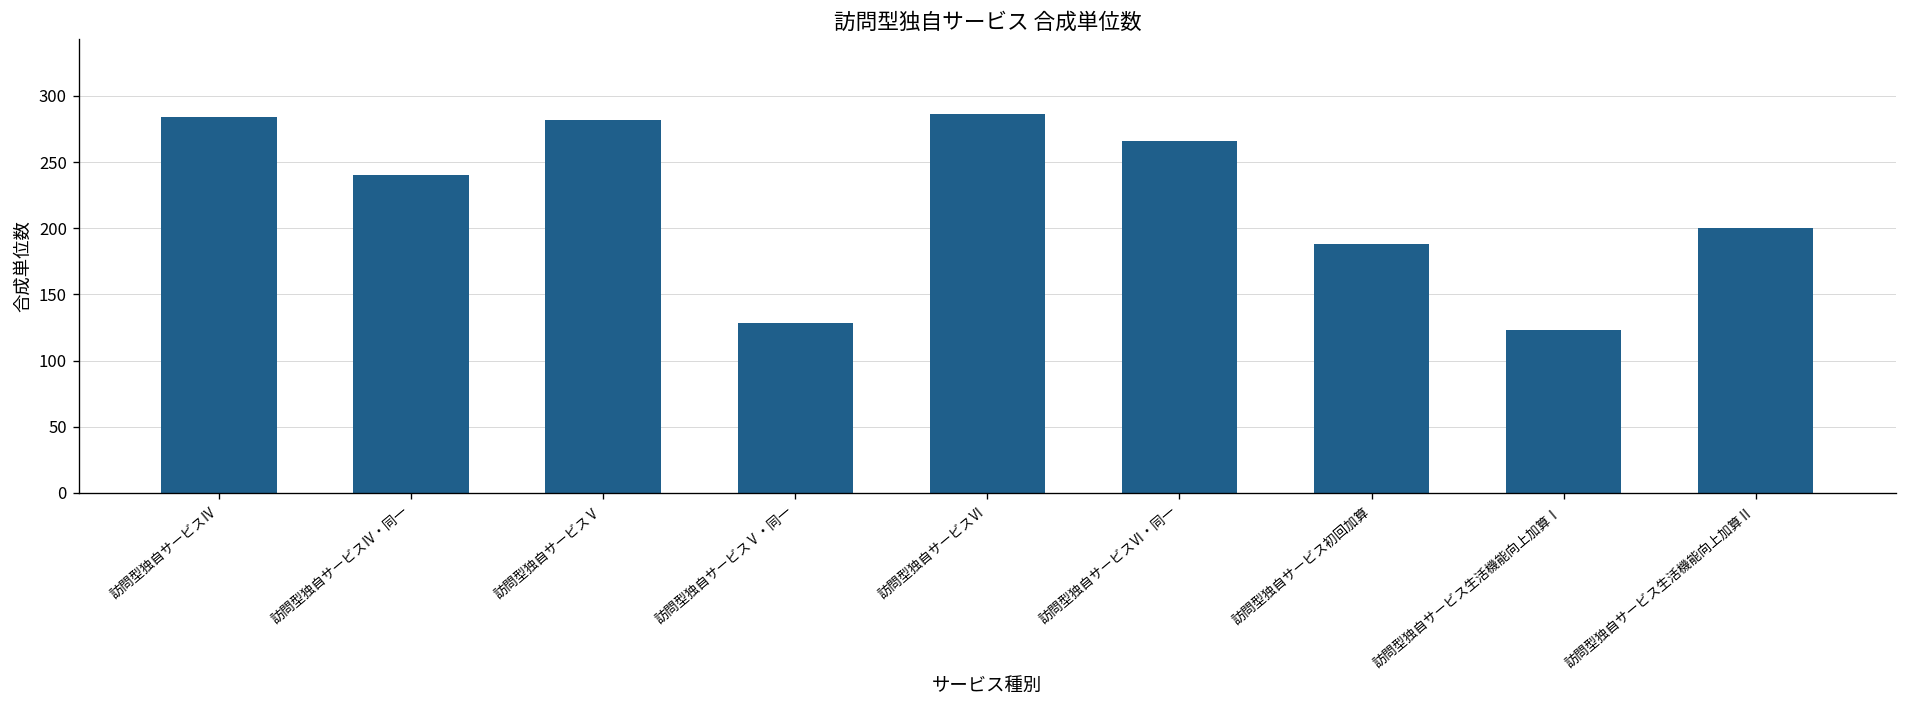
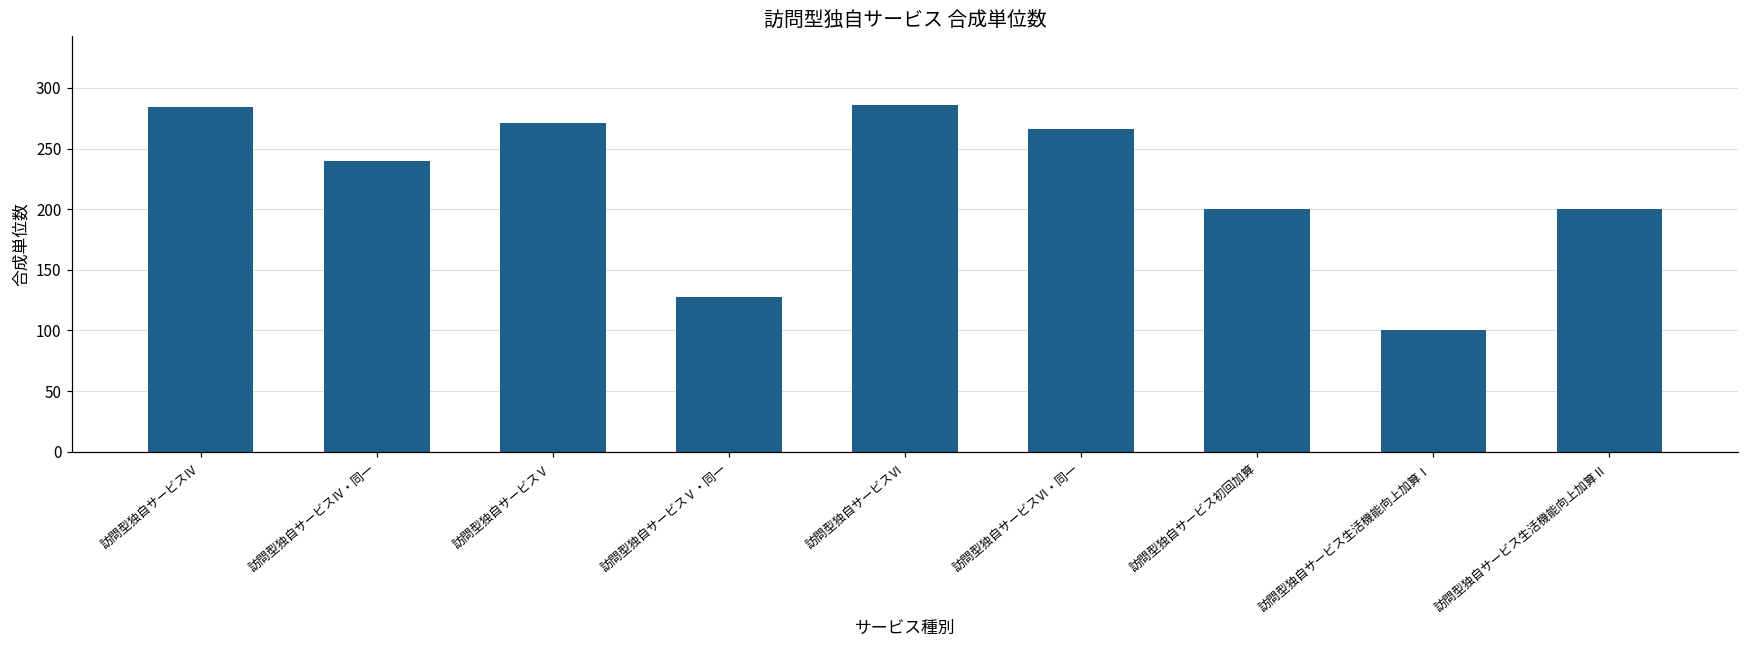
訪問型独自サービスⅤ: 282 -> 271
訪問型独自サービス初回加算: 188 -> 200
訪問型独自サービス生活機能向上加算Ⅰ: 123 -> 100
